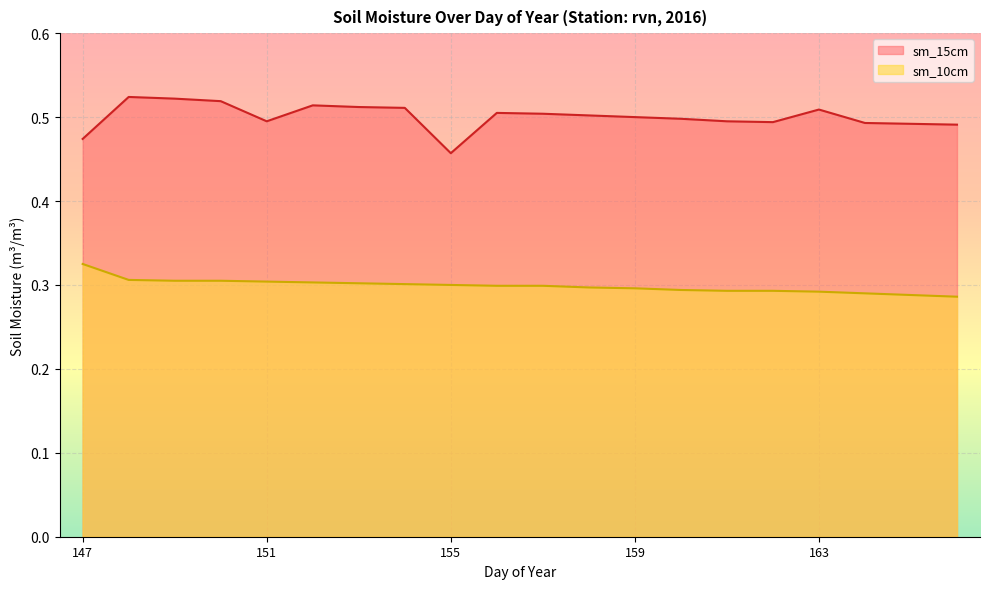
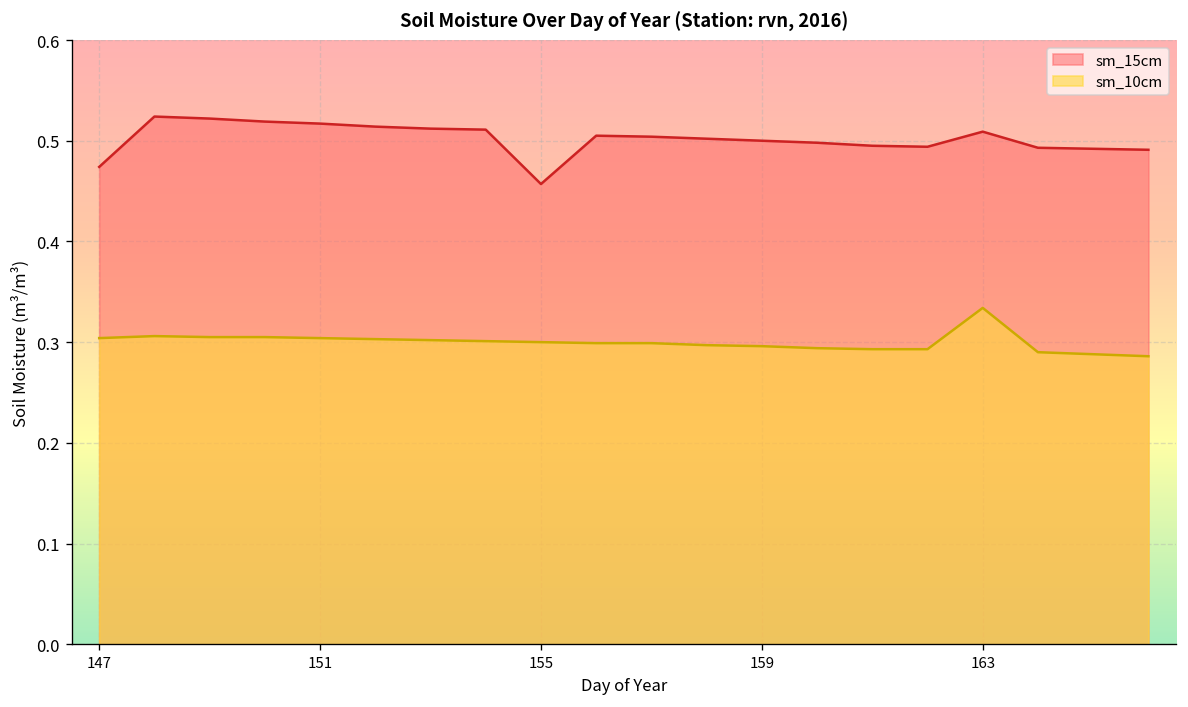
sm_10cm, 147: 0.33 -> 0.30
sm_15cm, 151: 0.50 -> 0.52
sm_10cm, 163: 0.29 -> 0.33
